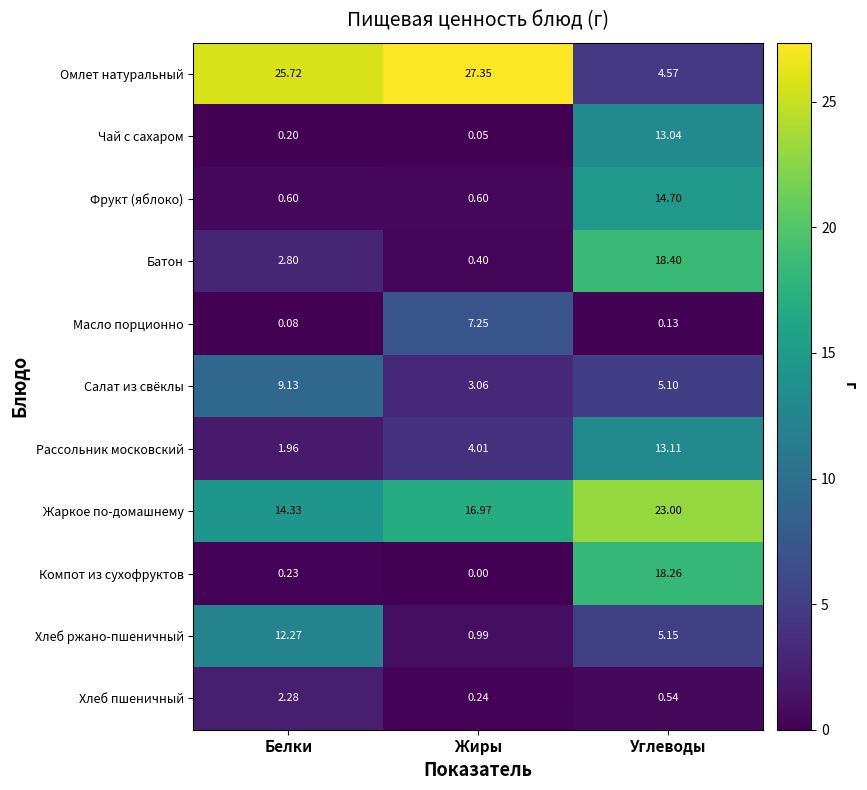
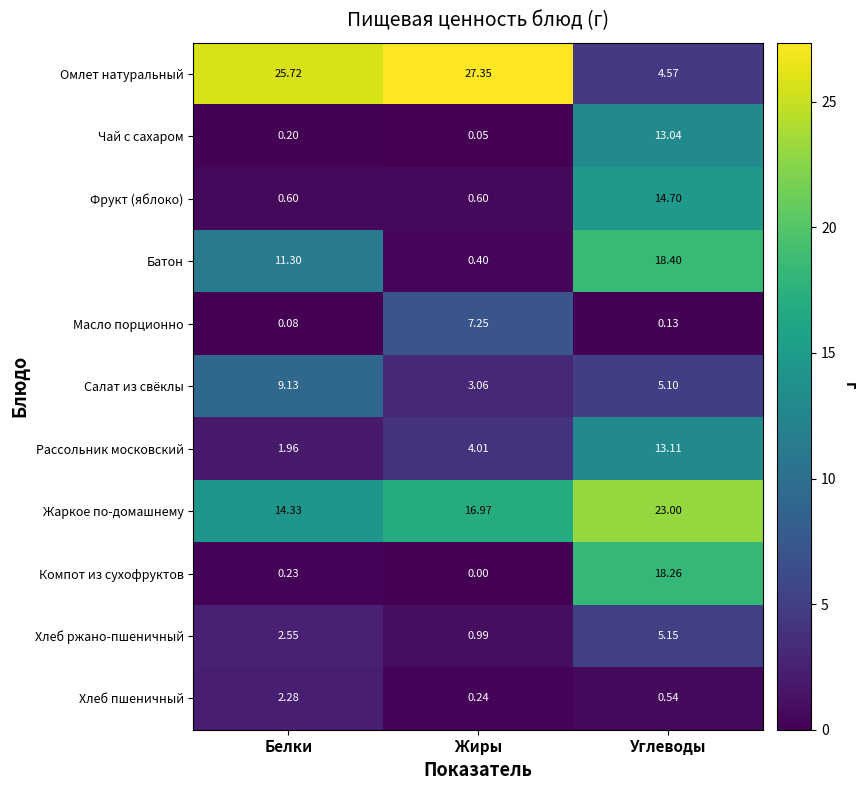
Батон, Белки: 2.80 -> 11.30
Хлеб ржано-пшеничный, Белки: 12.27 -> 2.55
